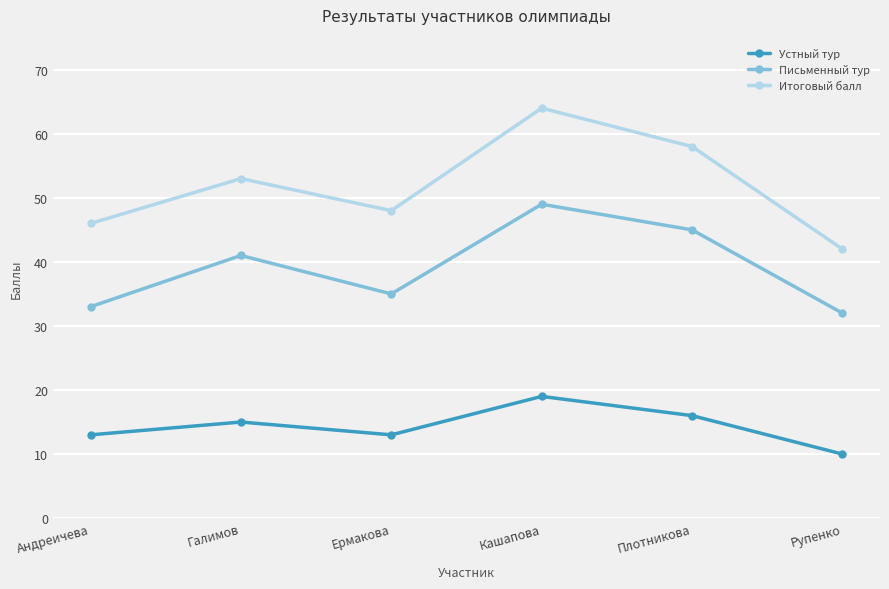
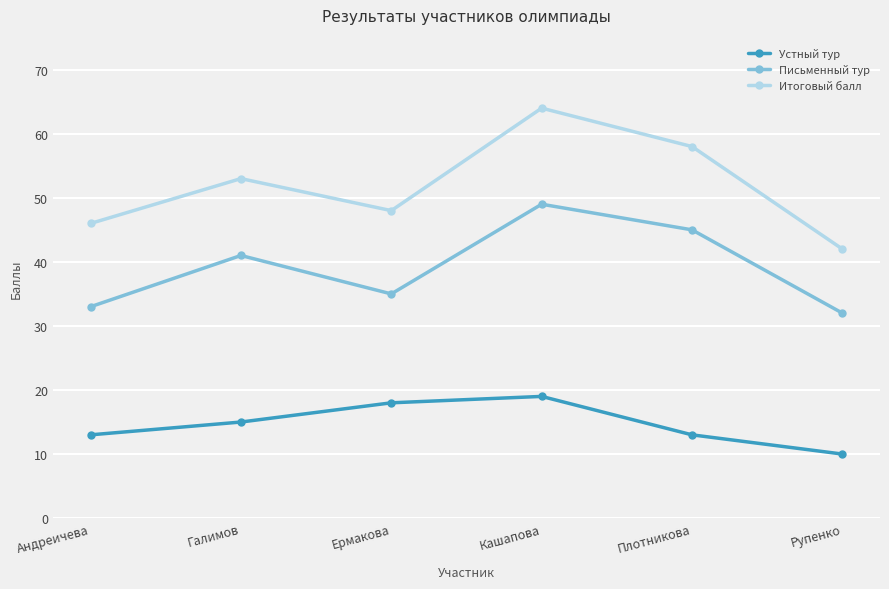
Устный тур, Ермакова: 13 -> 18
Устный тур, Плотникова: 16 -> 13
